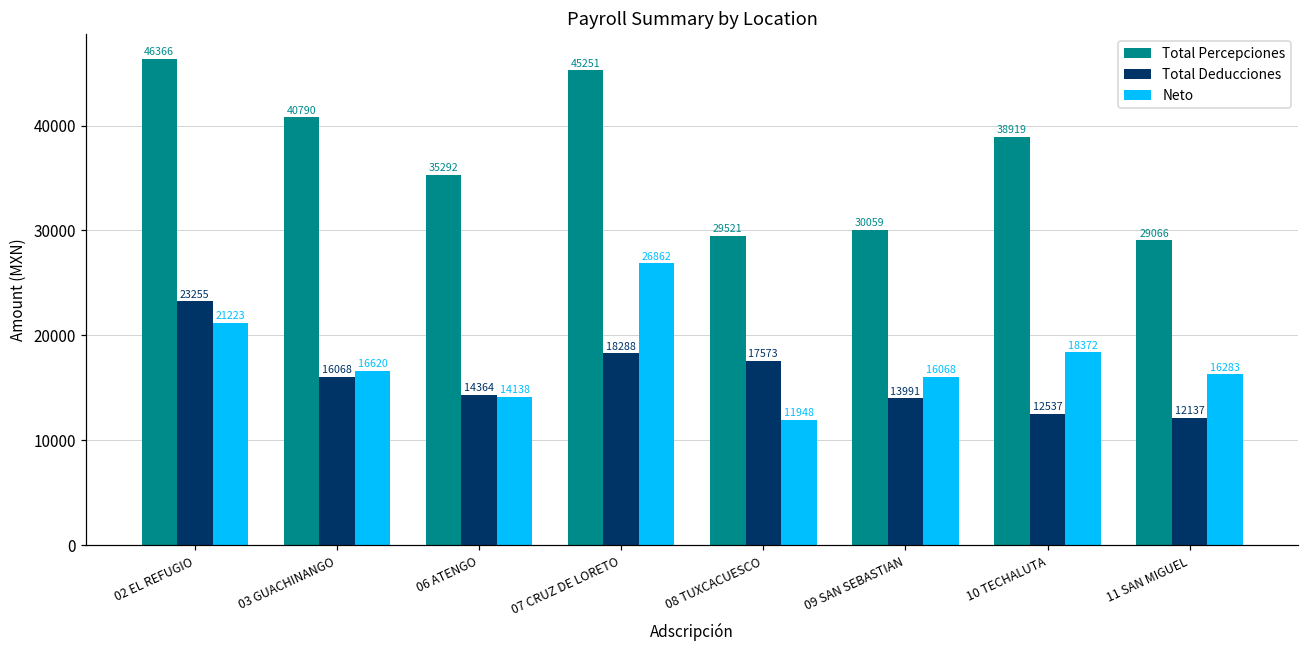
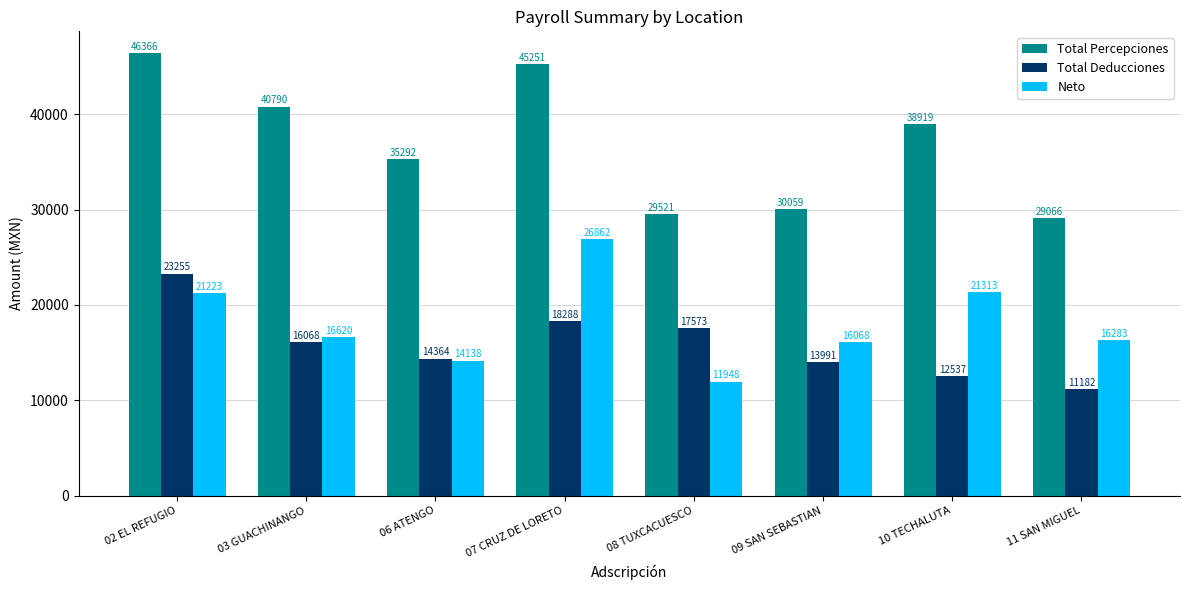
Neto, 10 TECHALUTA: 18372 -> 21313
Total Deducciones, 11 SAN MIGUEL: 12137 -> 11182
